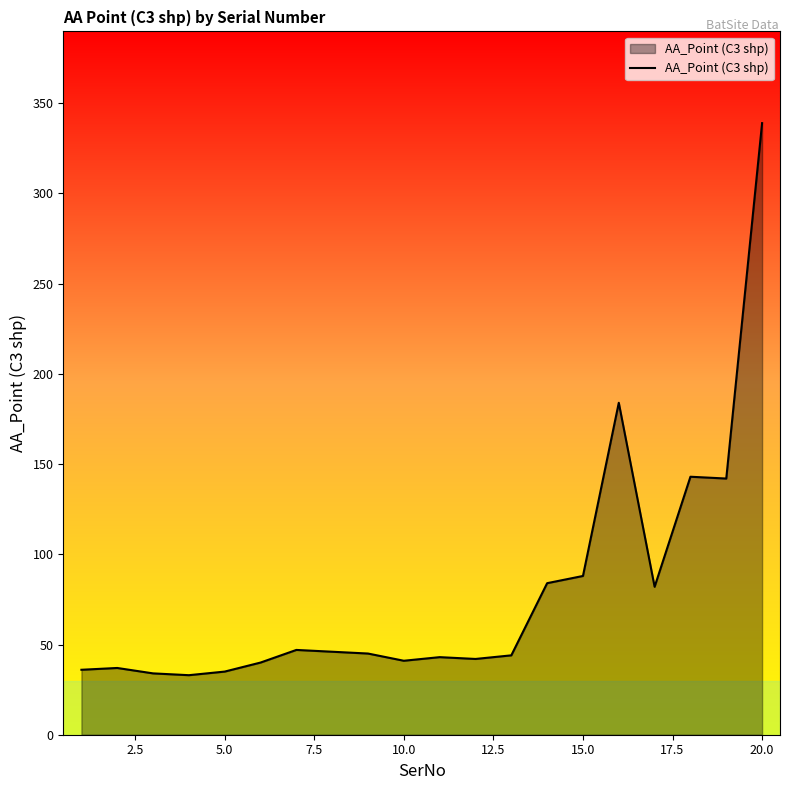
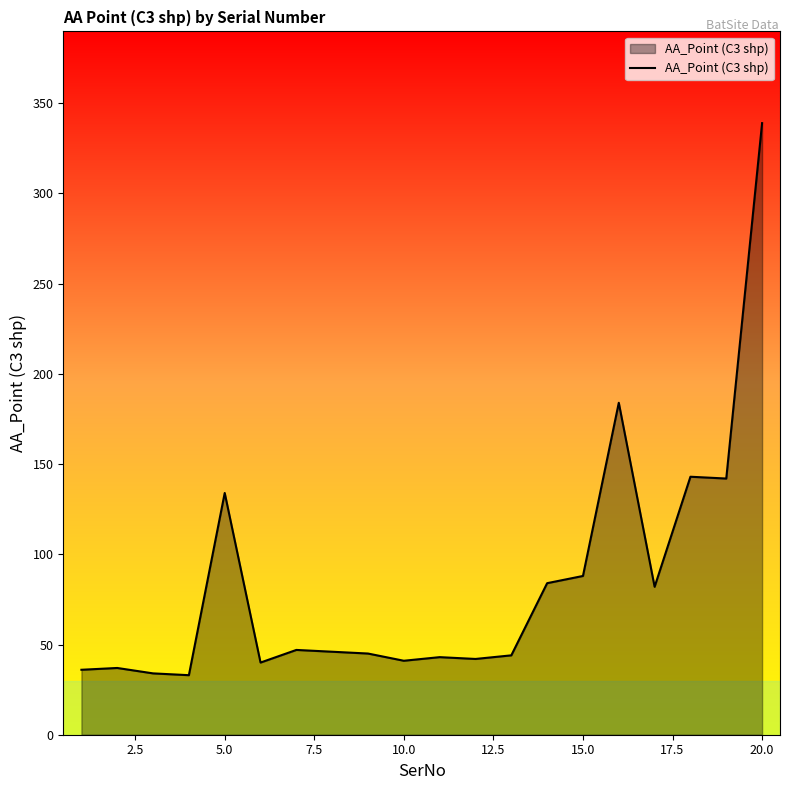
5.0: 35 -> 134
